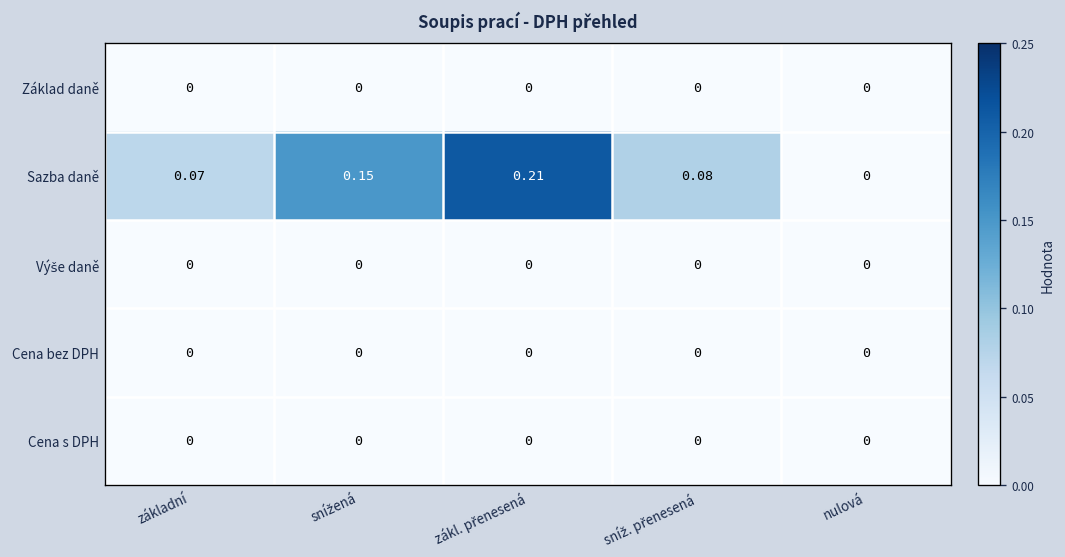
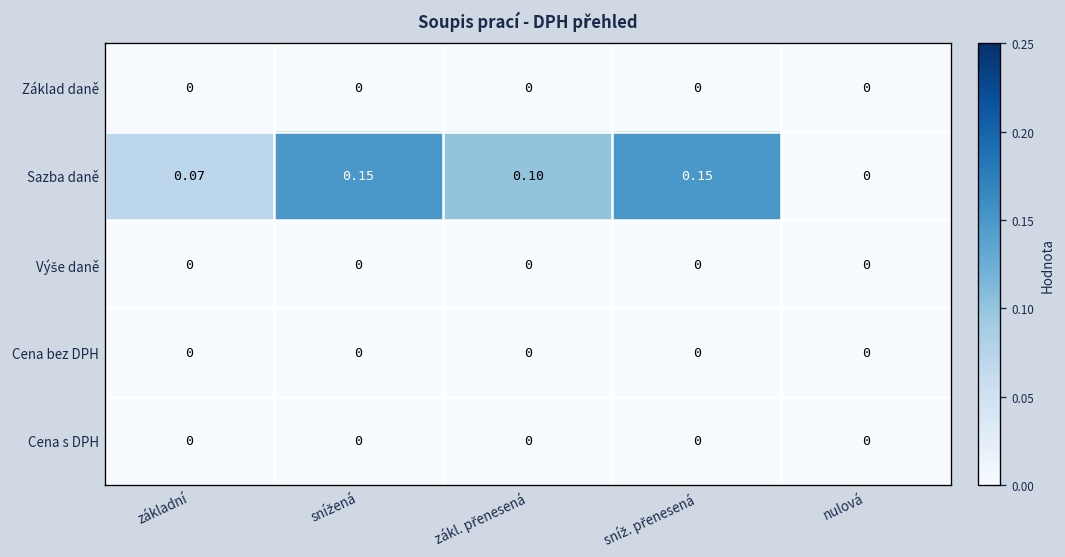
Sazba daně, zákl. přenesená: 0.21 -> 0.10
Sazba daně, sníž. přenesená: 0.08 -> 0.15
